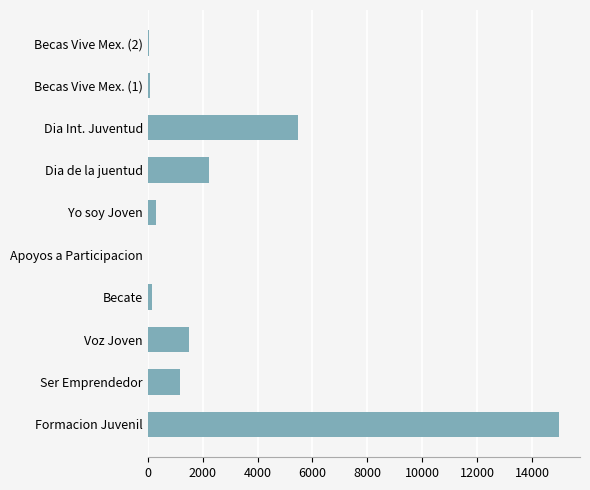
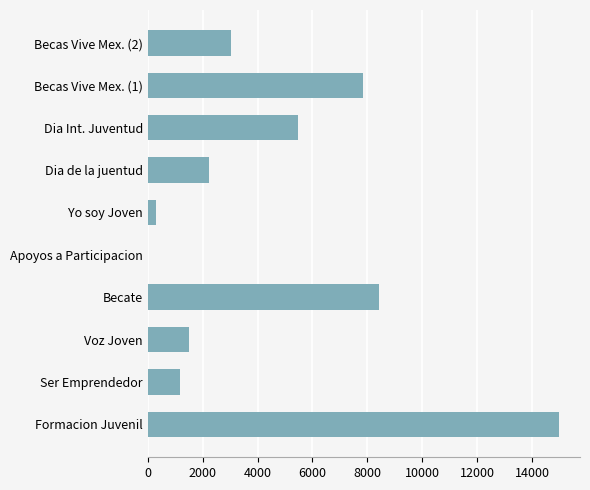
Becas Vive Mex. (2): 100 -> 3000
Becas Vive Mex. (1): 100 -> 7800
Becate: 200 -> 8400
